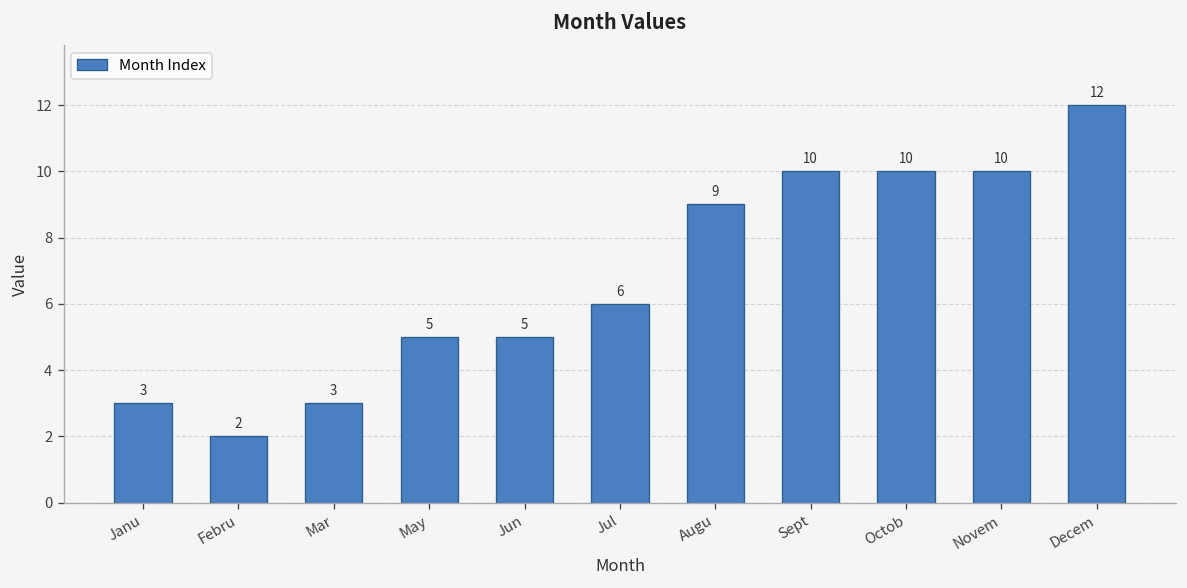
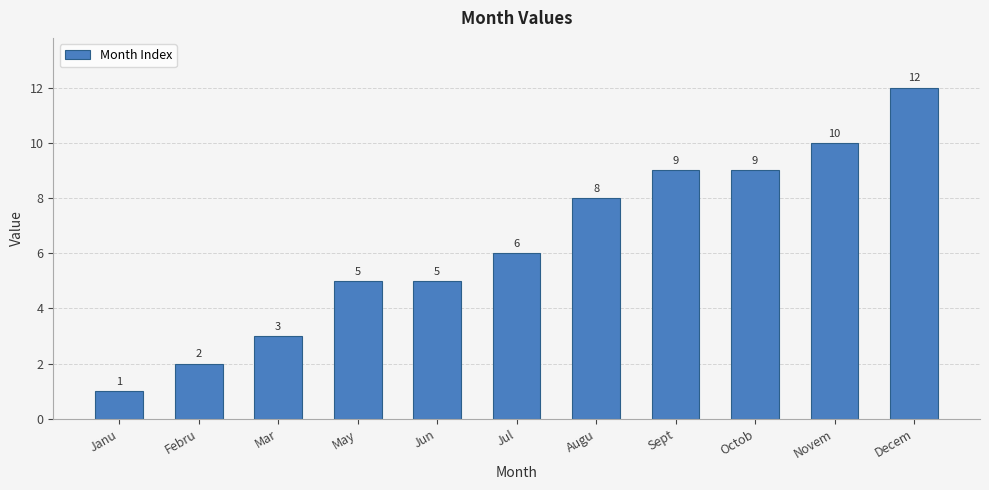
Janu: 3 -> 1
Augu: 9 -> 8
Sept: 10 -> 9
Octob: 10 -> 9
